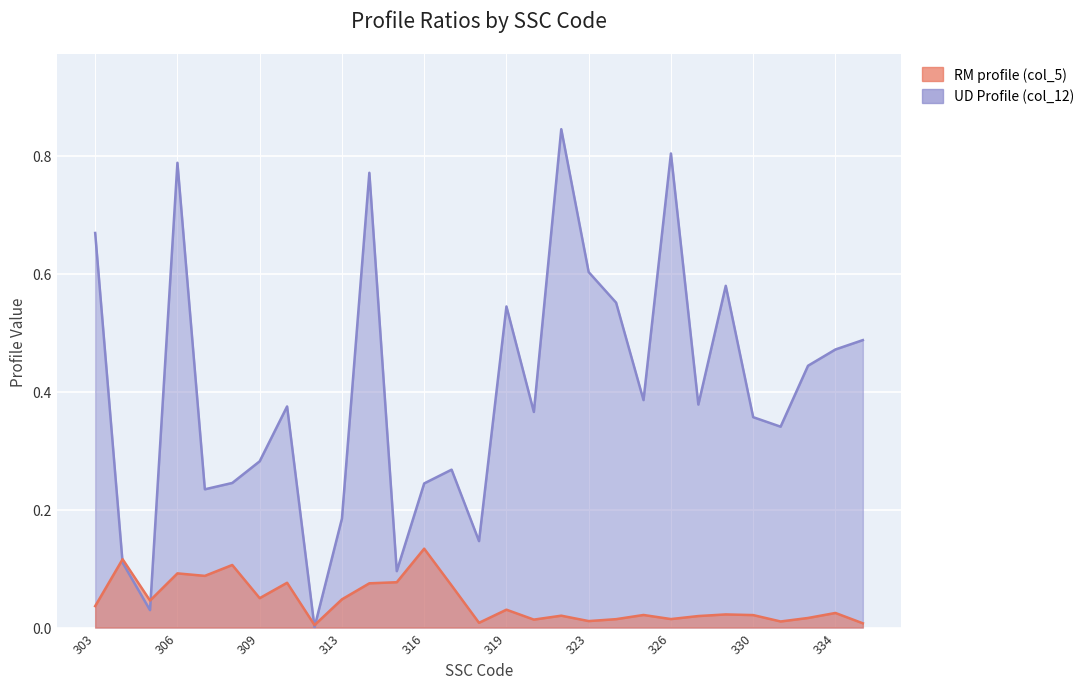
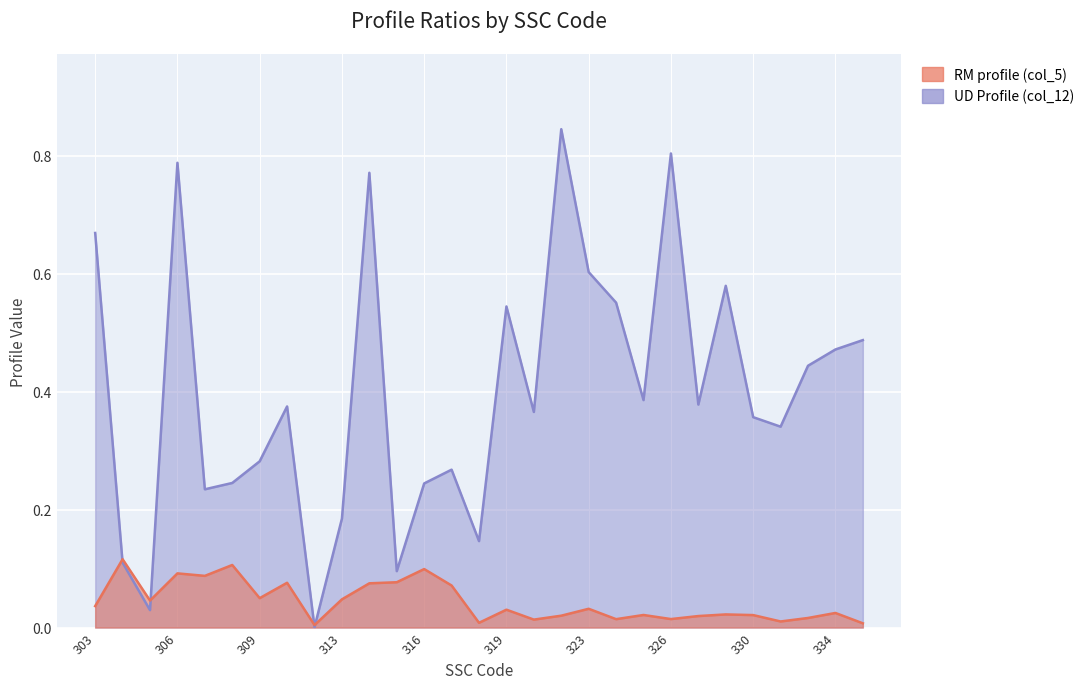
RM profile (col_5), 316: 0.13 -> 0.10
RM profile (col_5), 323: 0.01 -> 0.03
